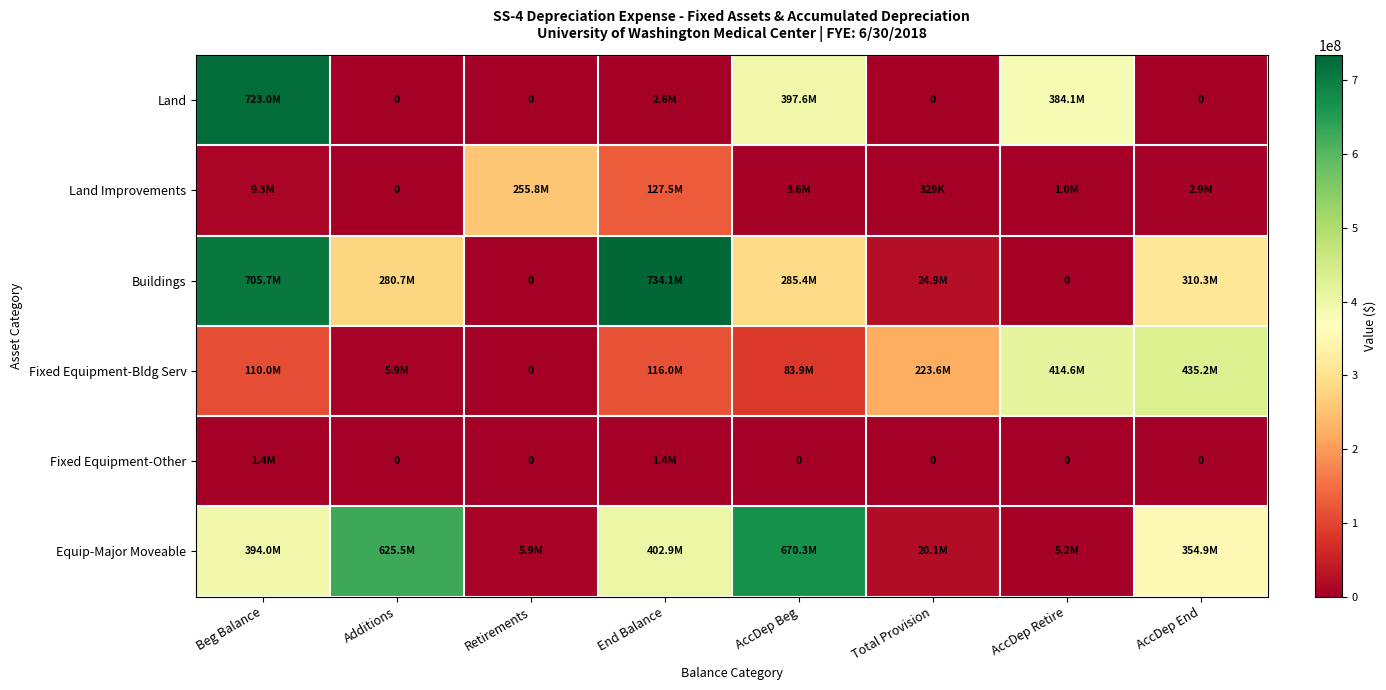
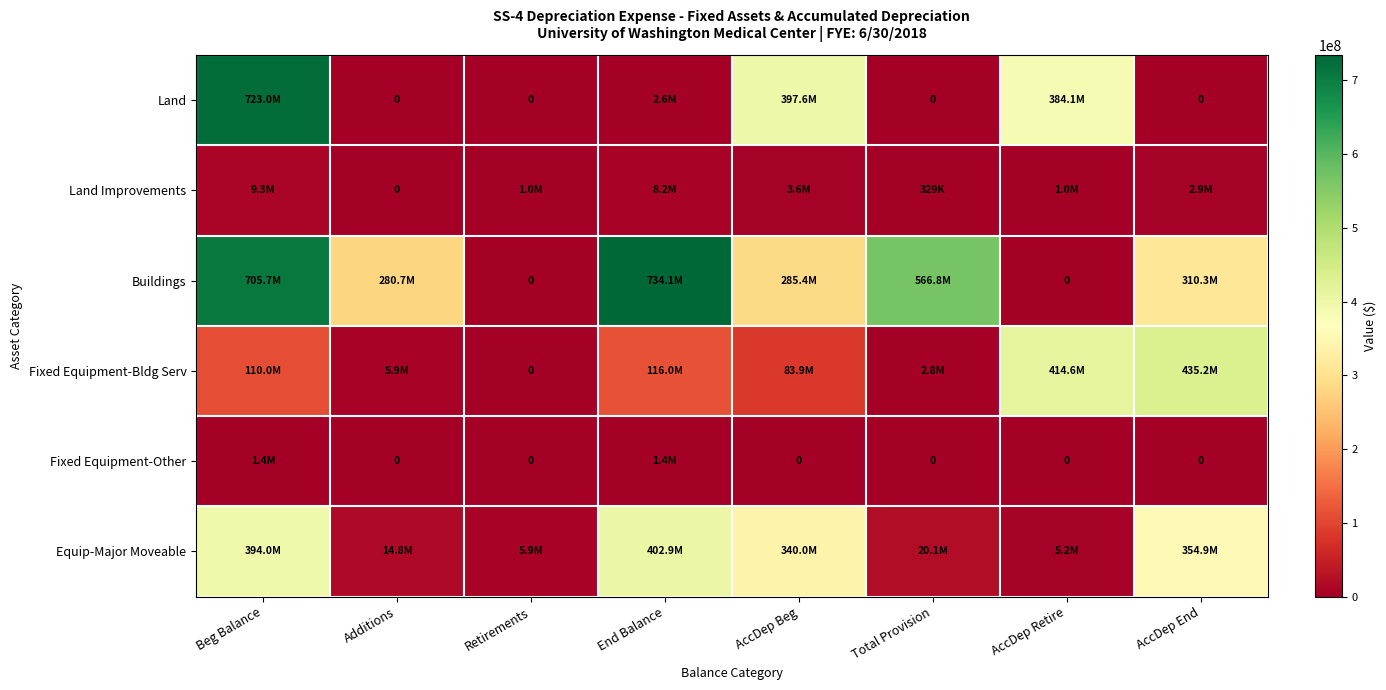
Land Improvements, Retirements: 255.8M -> 1.0M
Land Improvements, End Balance: 127.5M -> 8.2M
Buildings, Total Provision: 24.9M -> 566.8M
Fixed Equipment-Bldg Serv, Total Provision: 223.6M -> 2.8M
Equip-Major Moveable, Additions: 625.5M -> 14.8M
Equip-Major Moveable, AccDep Beg: 670.3M -> 340.0M
